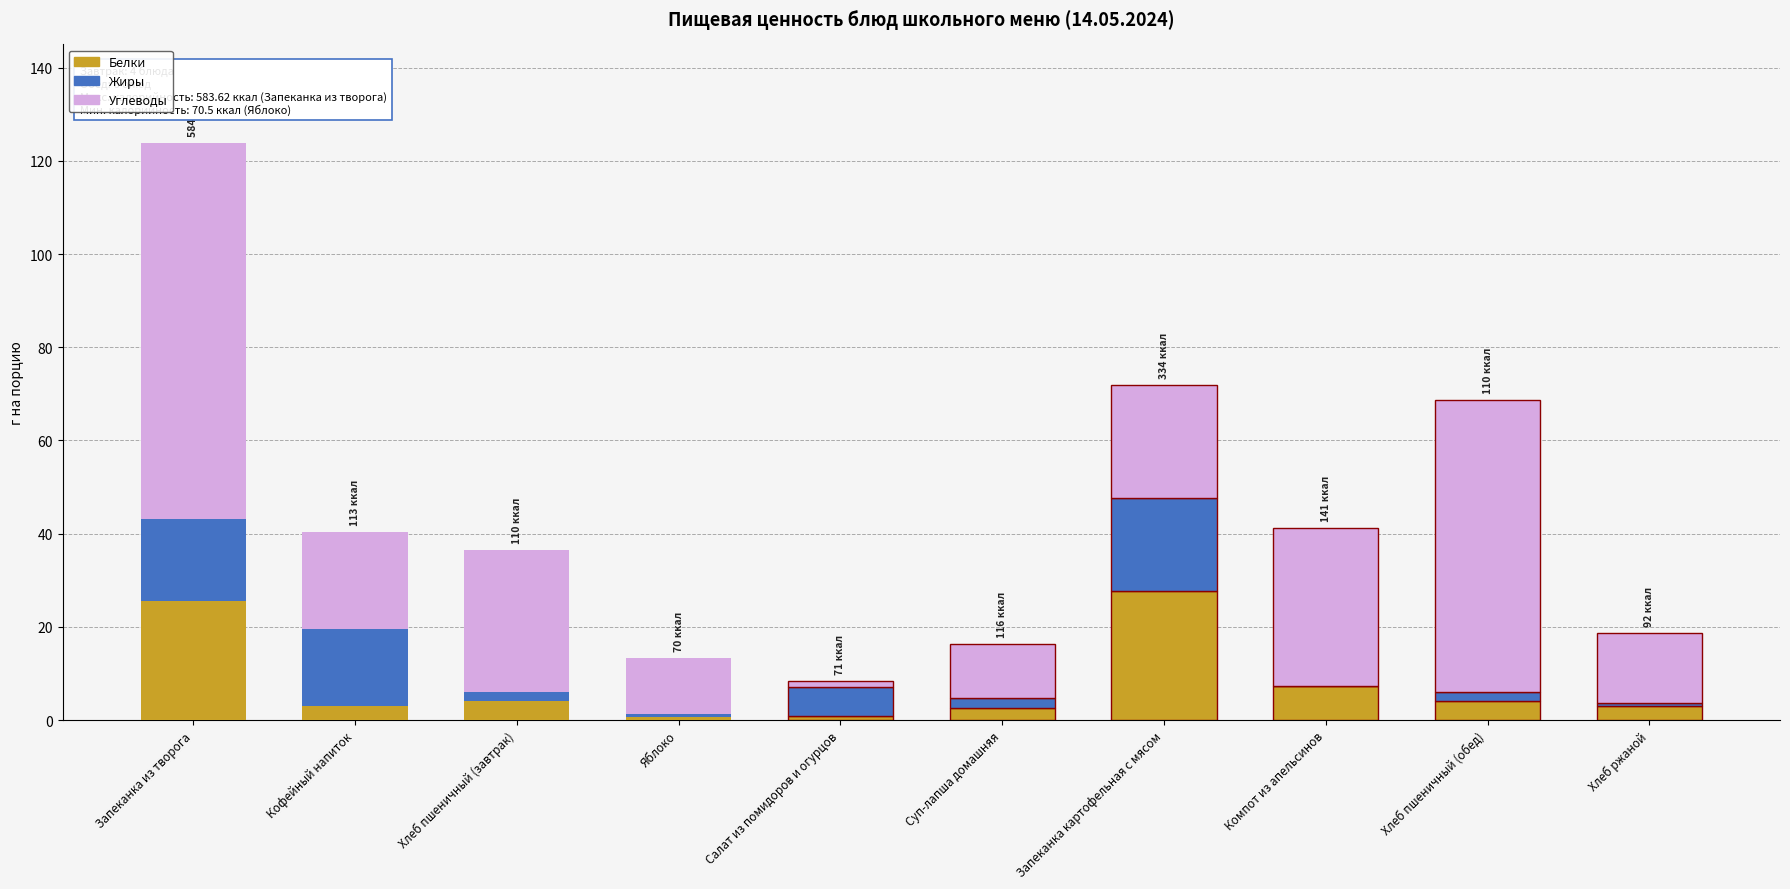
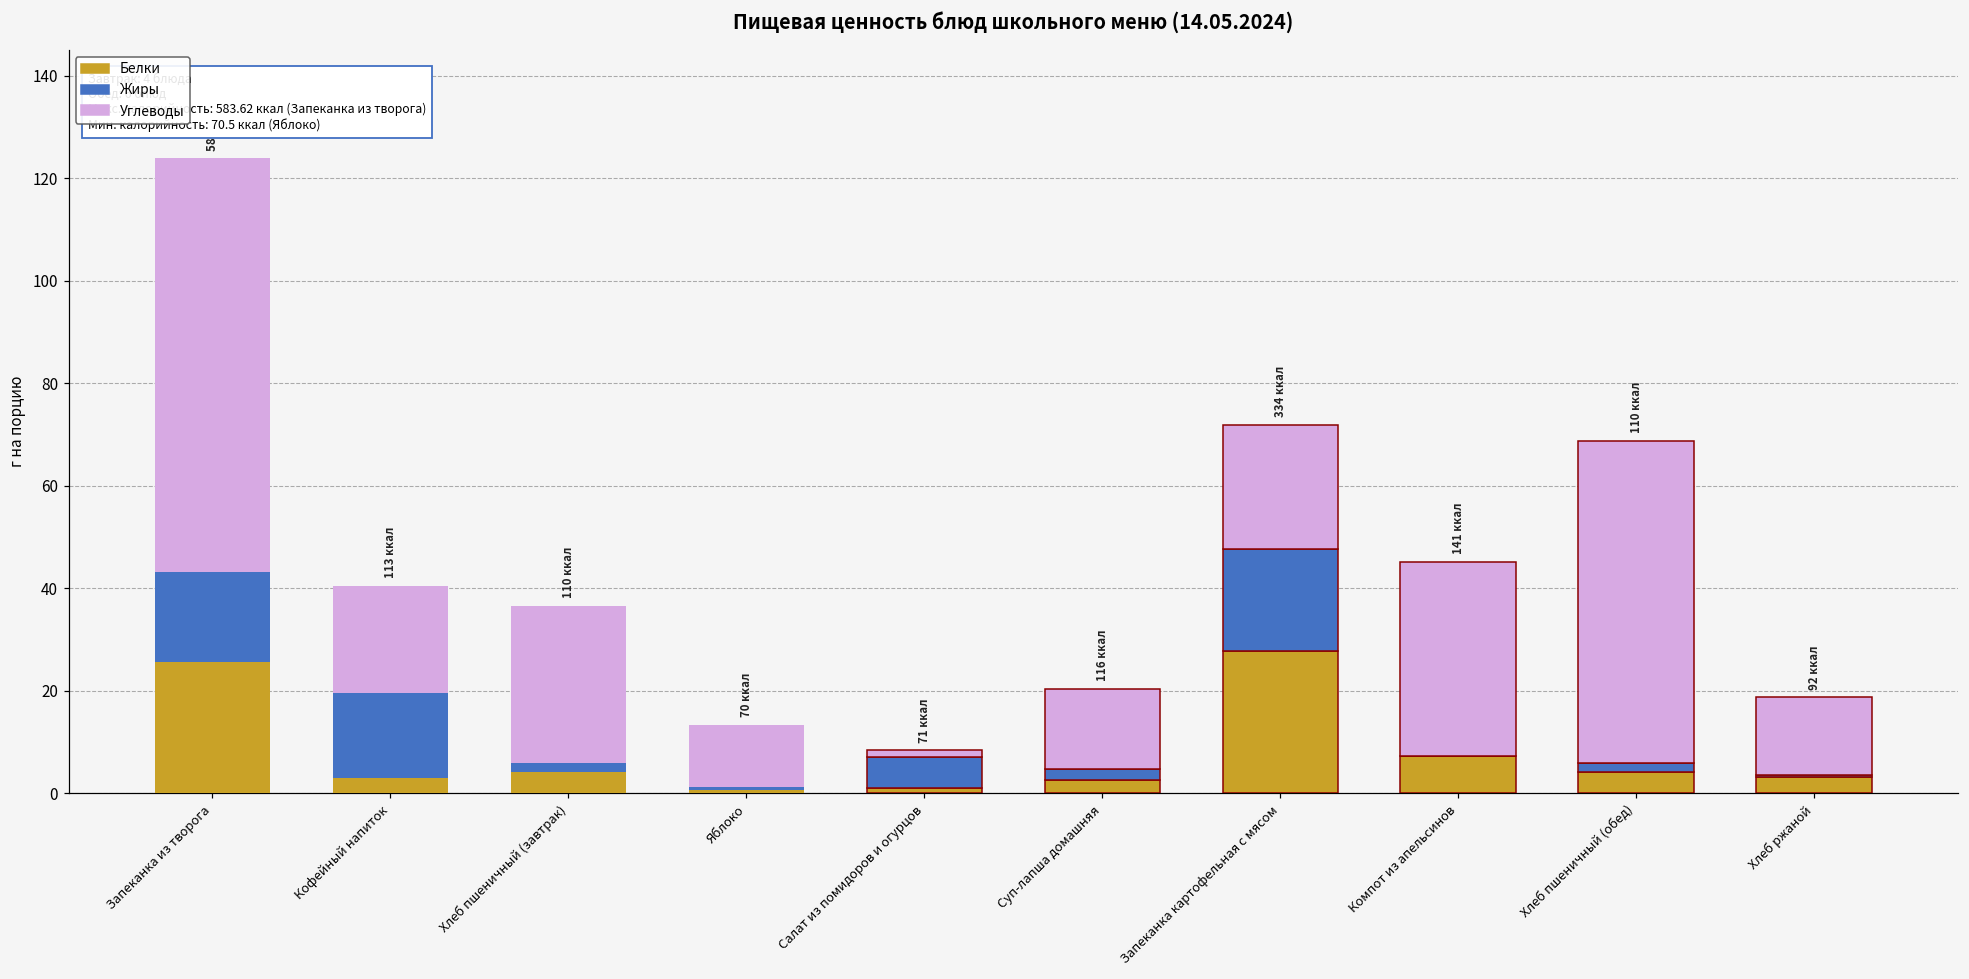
Углеводы, Суп-лапша домашняя: 12 -> 16
Углеводы, Компот из апельсинов: 34 -> 38
